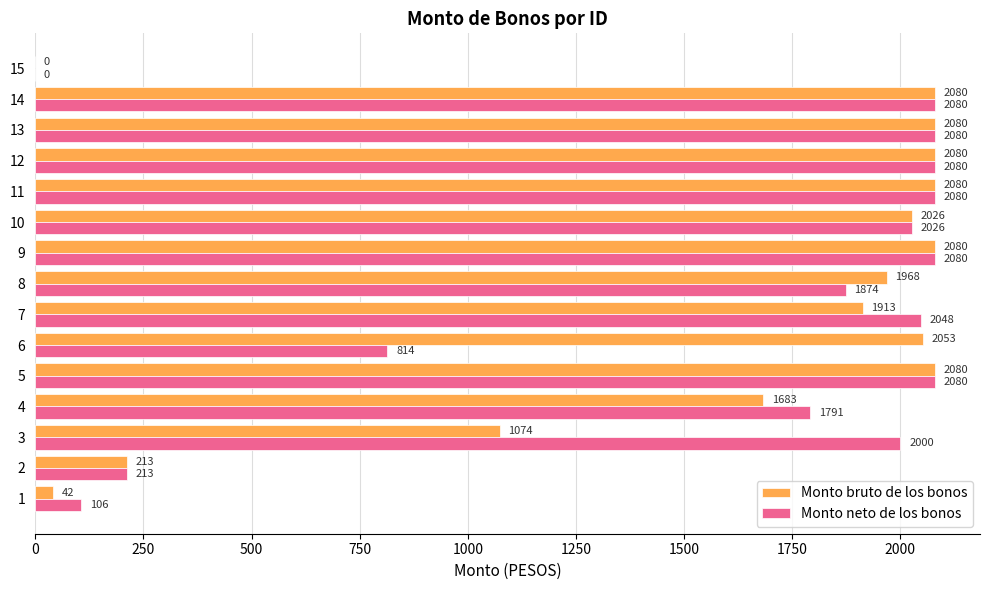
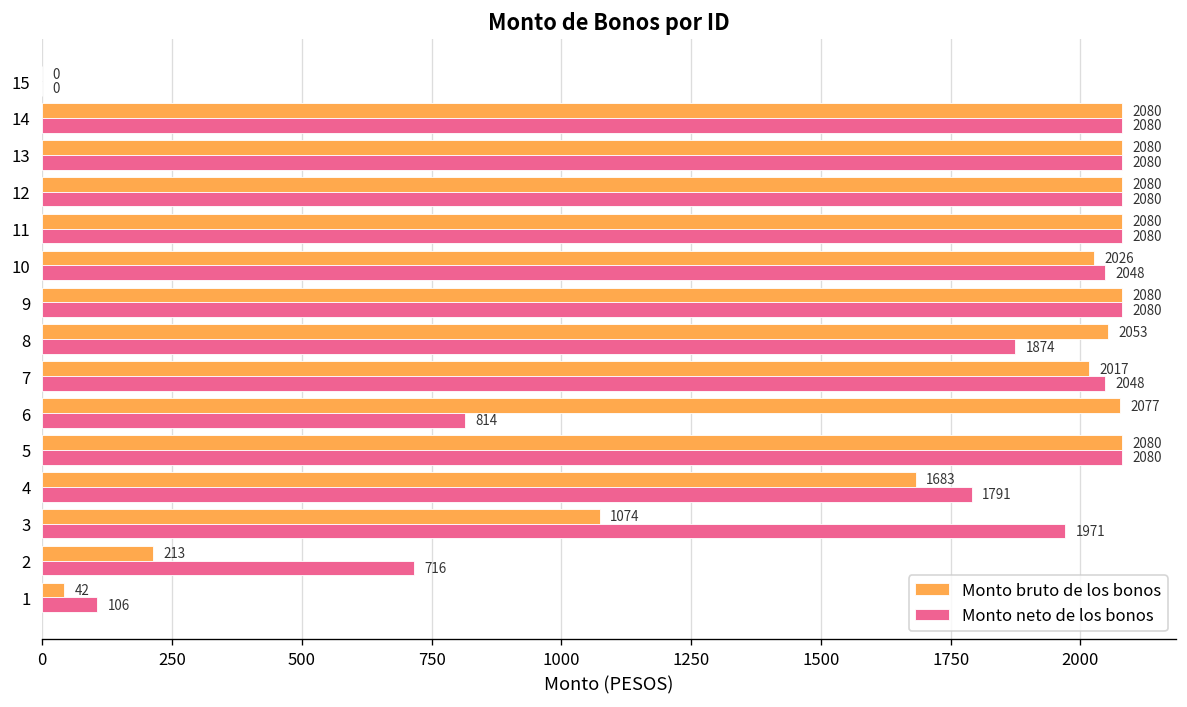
Monto neto de los bonos, 10: 2026 -> 2048
Monto bruto de los bonos, 8: 1968 -> 2053
Monto bruto de los bonos, 7: 1913 -> 2017
Monto bruto de los bonos, 6: 2053 -> 2077
Monto neto de los bonos, 3: 2000 -> 1971
Monto neto de los bonos, 2: 213 -> 716
